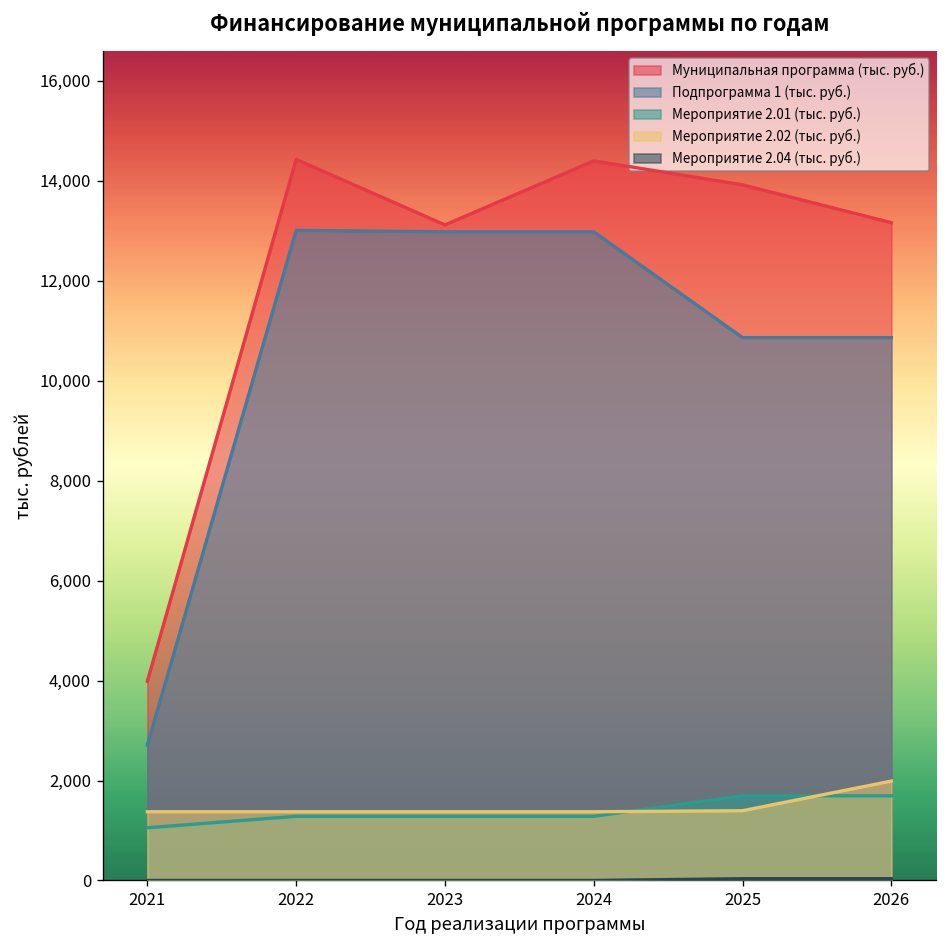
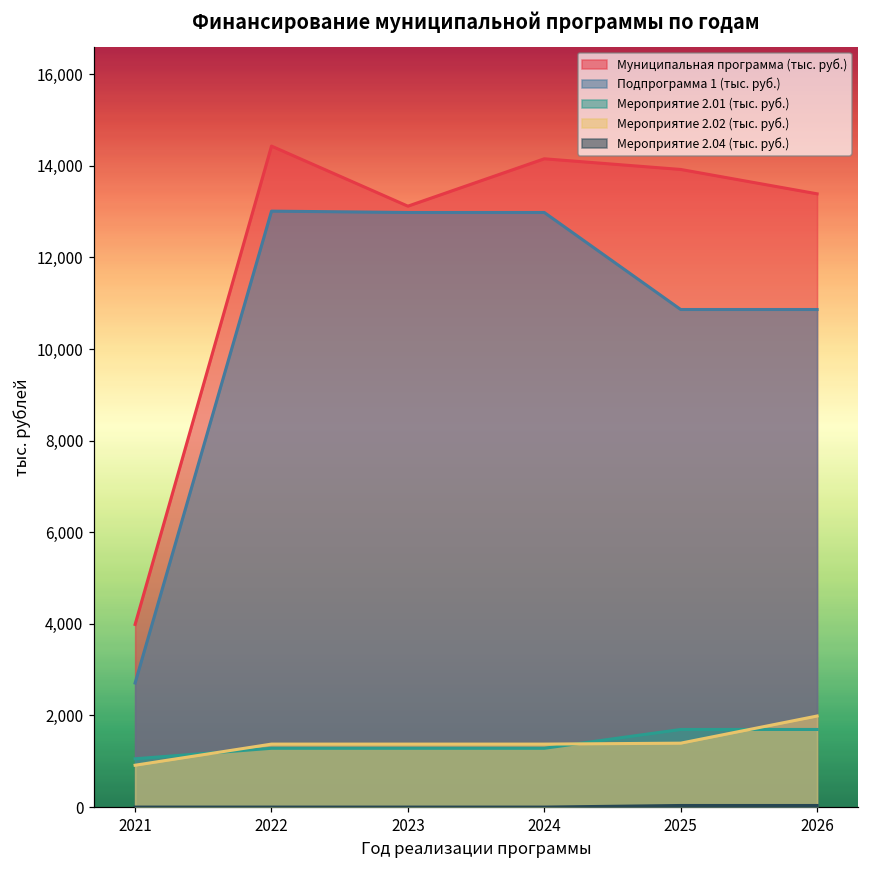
Мероприятие 2.02 (тыс. руб.), 2021: 1,400 -> 900
Муниципальная программа (тыс. руб.), 2024: 14,400 -> 14,200
Муниципальная программа (тыс. руб.), 2026: 13,200 -> 13,400
